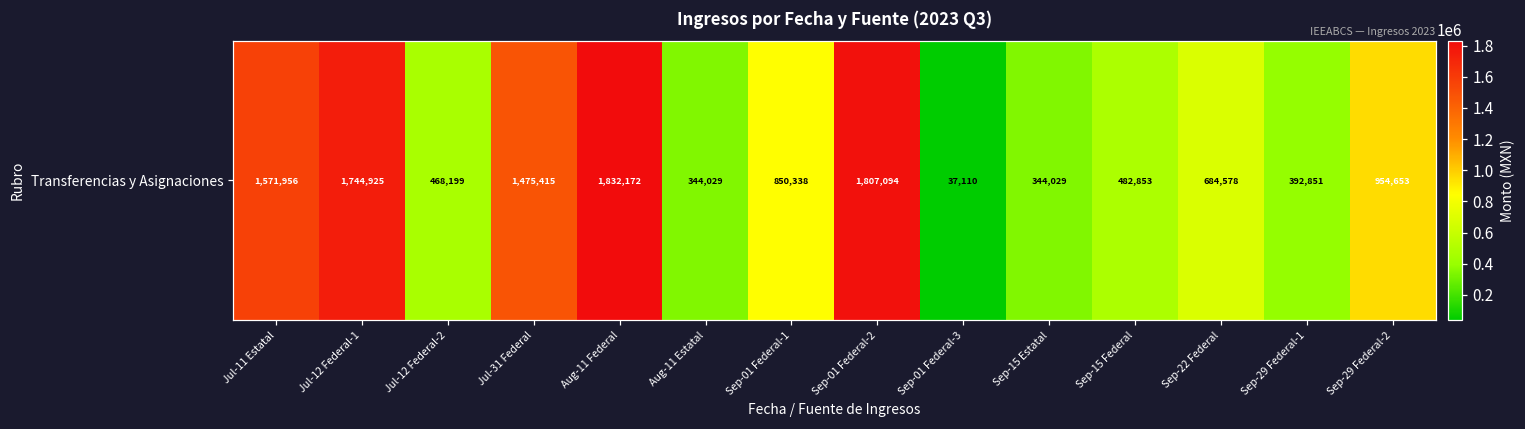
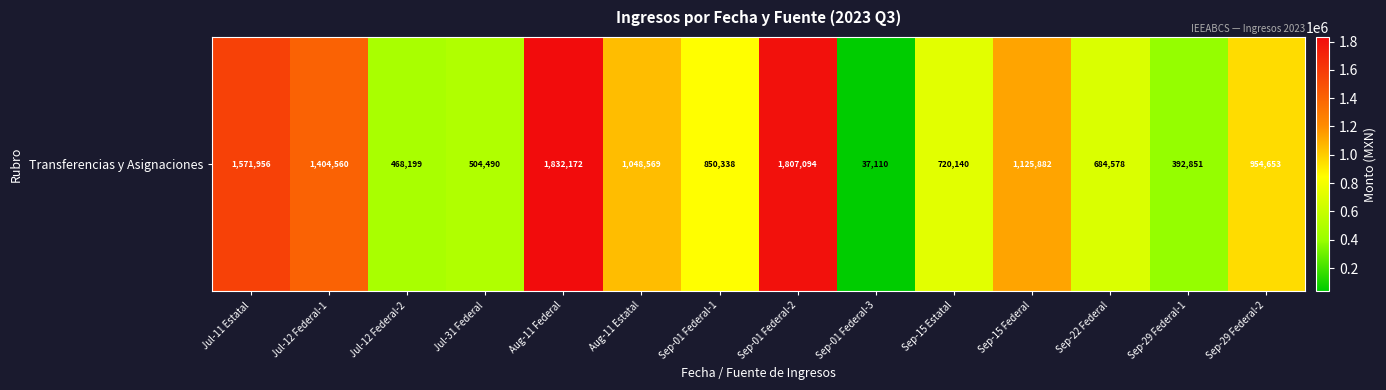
Transferencias y Asignaciones, Jul-12 Federal-1: 1,744,925 -> 1,404,560
Transferencias y Asignaciones, Jul-31 Federal: 1,475,415 -> 504,490
Transferencias y Asignaciones, Aug-11 Estatal: 344,029 -> 1,048,569
Transferencias y Asignaciones, Sep-15 Estatal: 344,029 -> 720,140
Transferencias y Asignaciones, Sep-15 Federal: 482,853 -> 1,125,882
